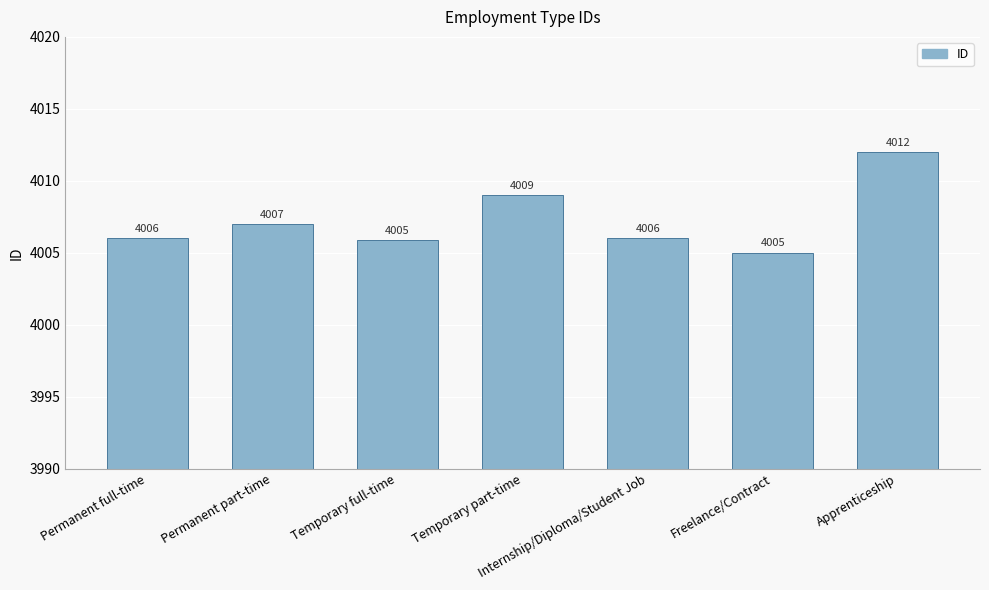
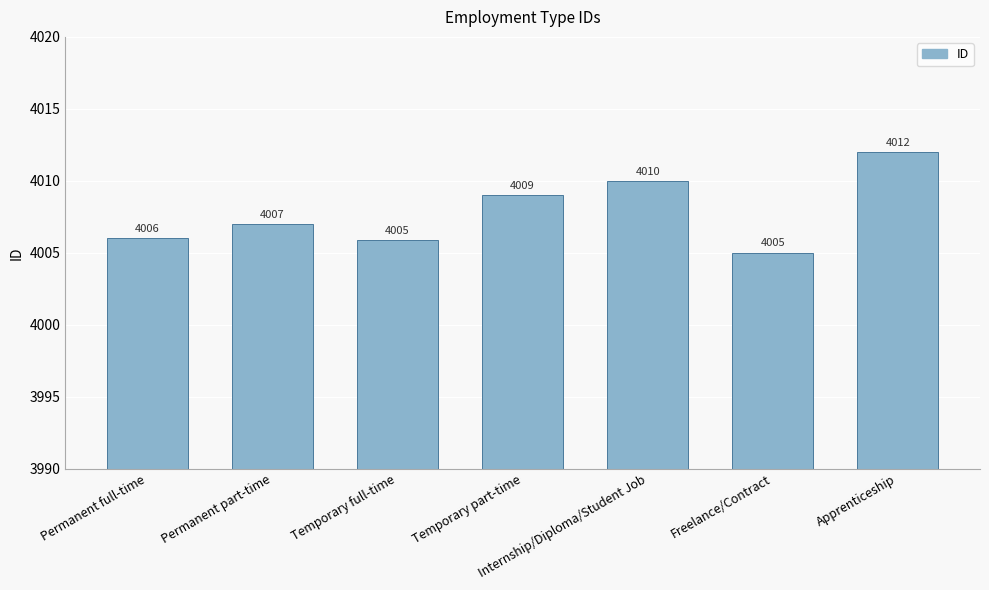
Internship/Diploma/Student Job: 4006 -> 4010
